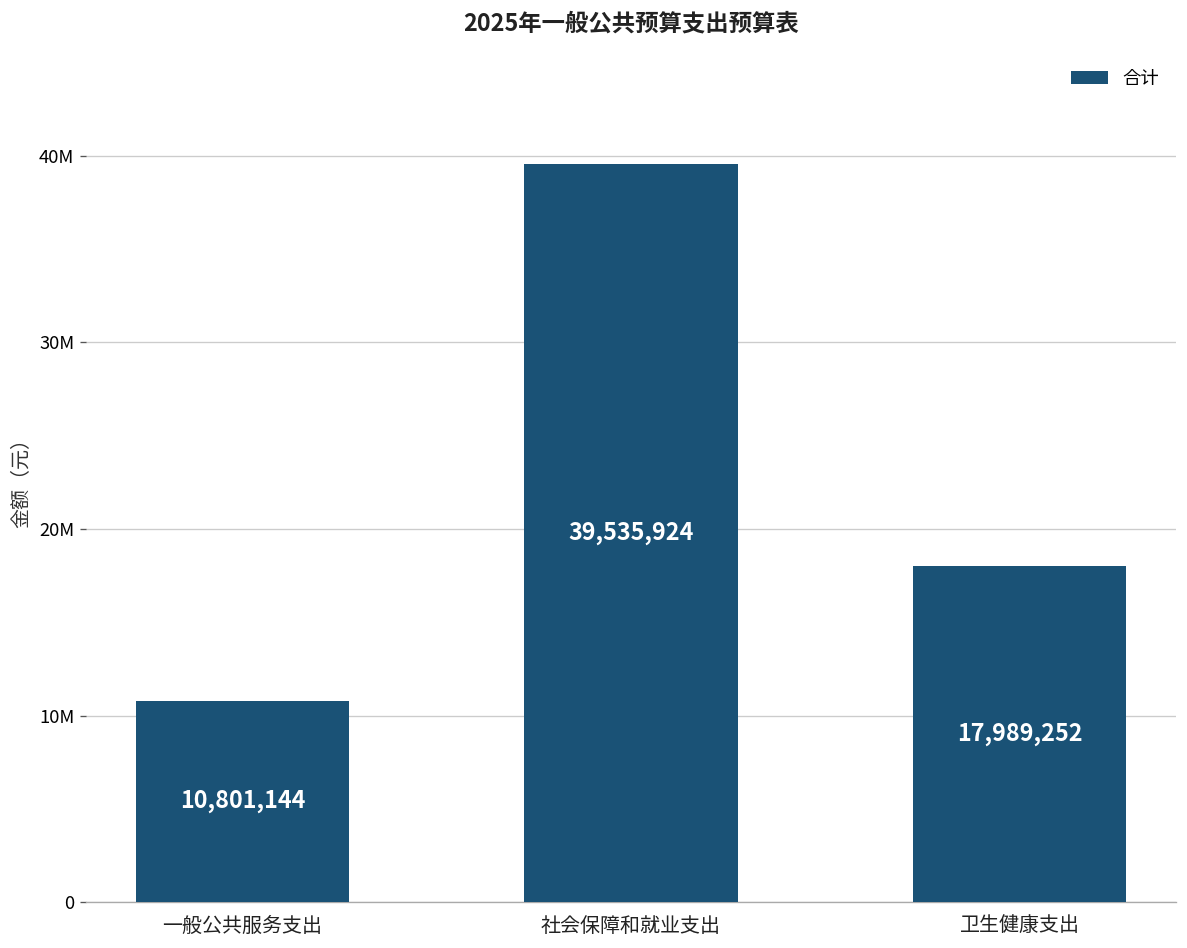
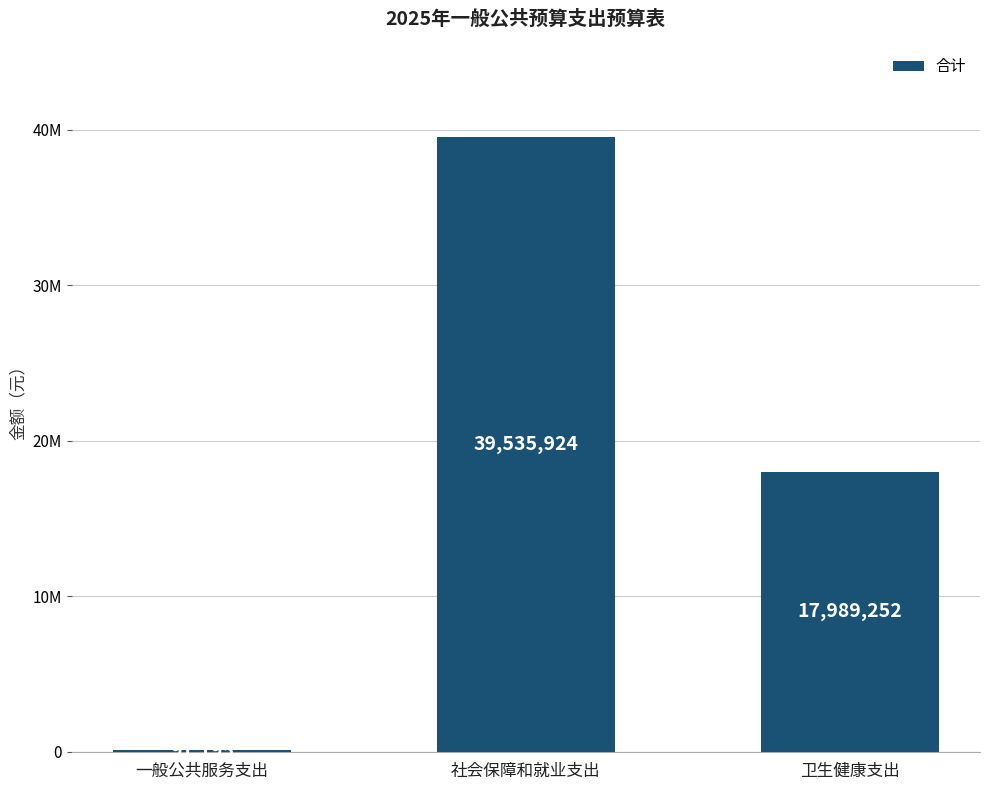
一般公共服务支出: 10800000 -> 100000
